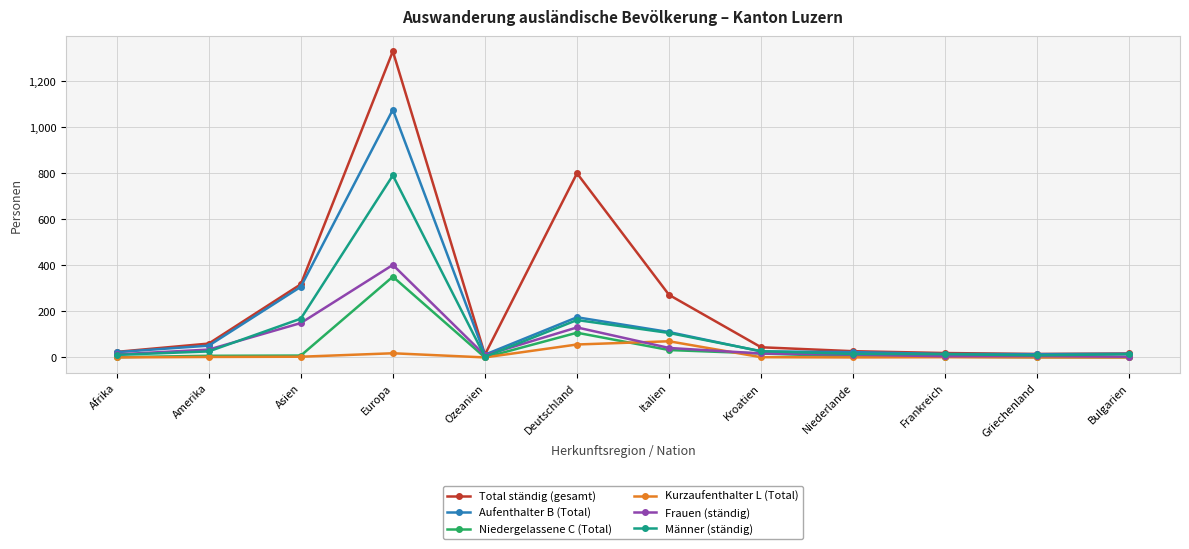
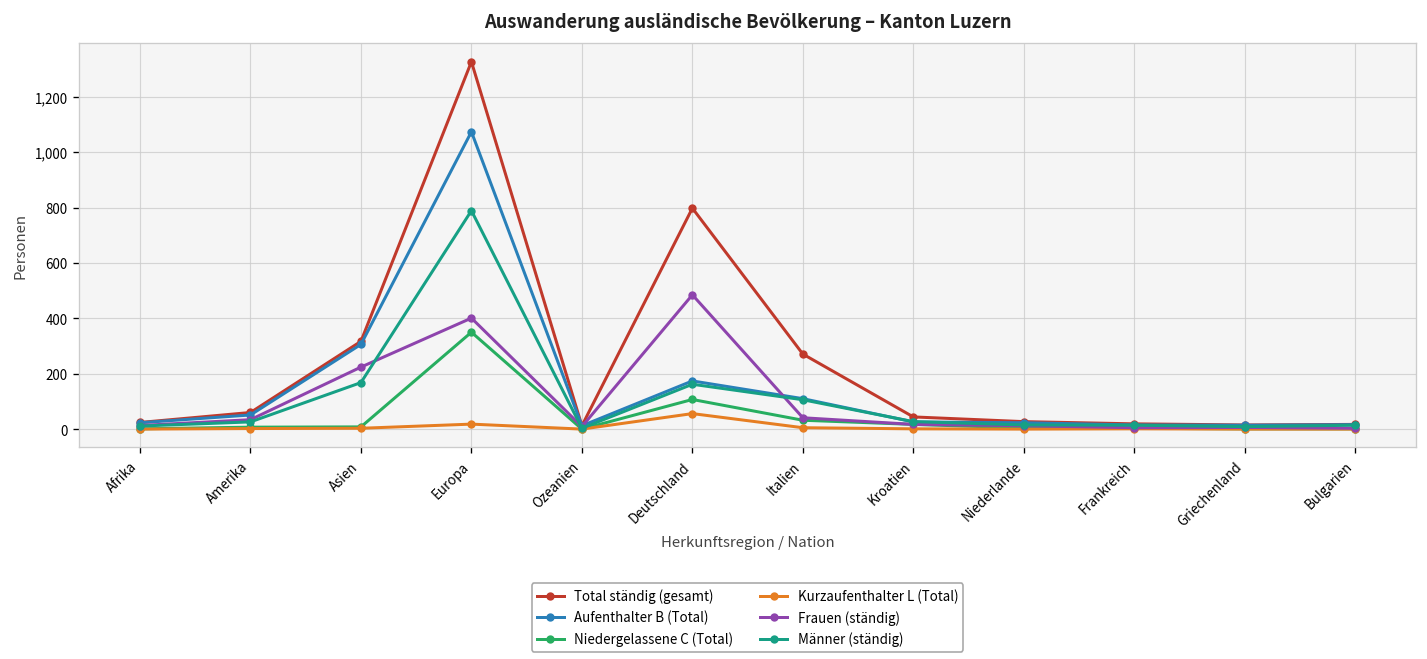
Frauen (ständig), Asien: 150 -> 220
Frauen (ständig), Deutschland: 130 -> 490
Kurzaufenthalter L (Total), Italien: 70 -> 10
